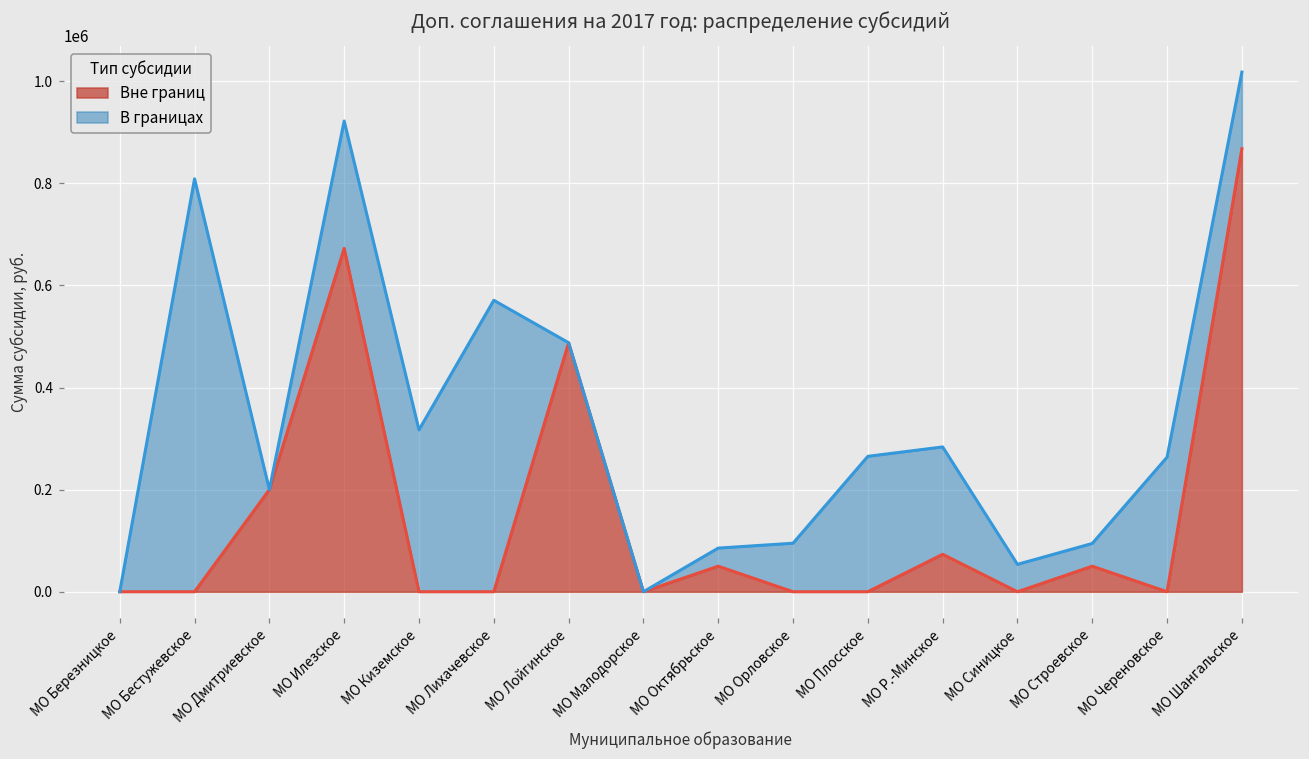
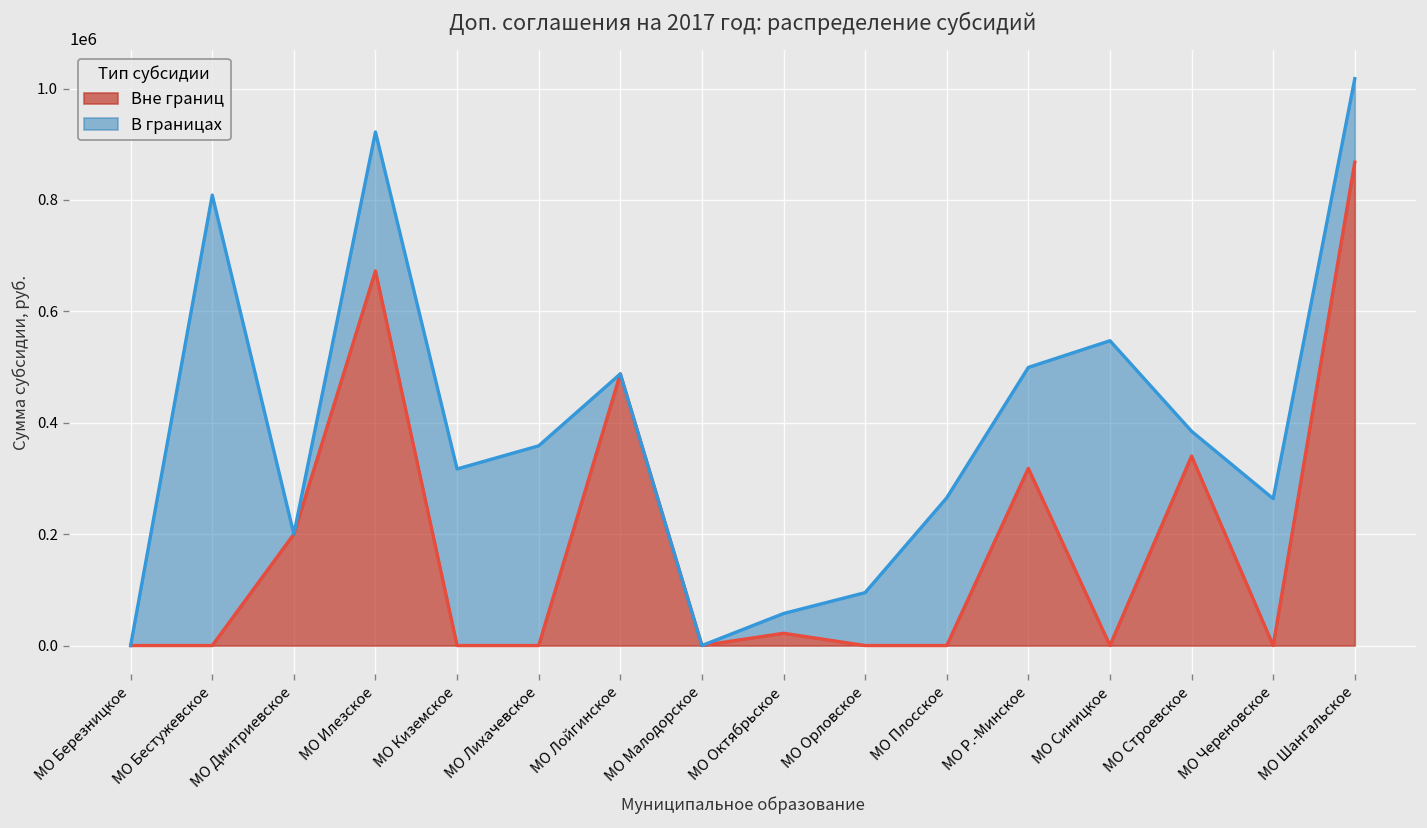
В границах, МО Лихачевское: 570000 -> 360000
Вне границ, МО Октябрьское: 50000 -> 20000
Вне границ, МО Р.-Минское: 70000 -> 320000
В границах, МО Р.-Минское: 210000 -> 180000
В границах, МО Синицкое: 50000 -> 550000
Вне границ, МО Строевское: 50000 -> 340000
